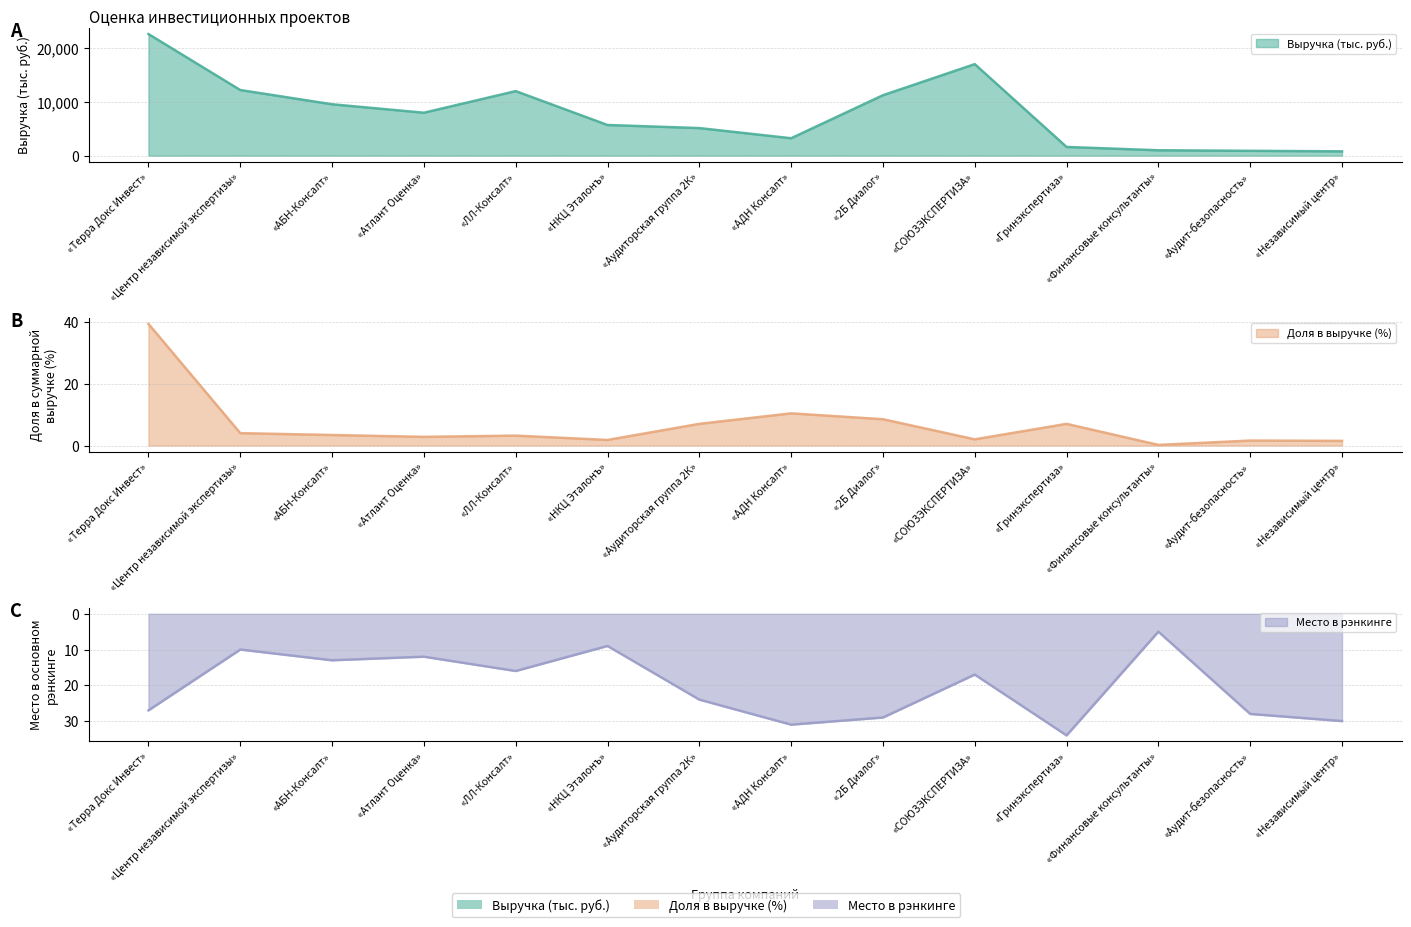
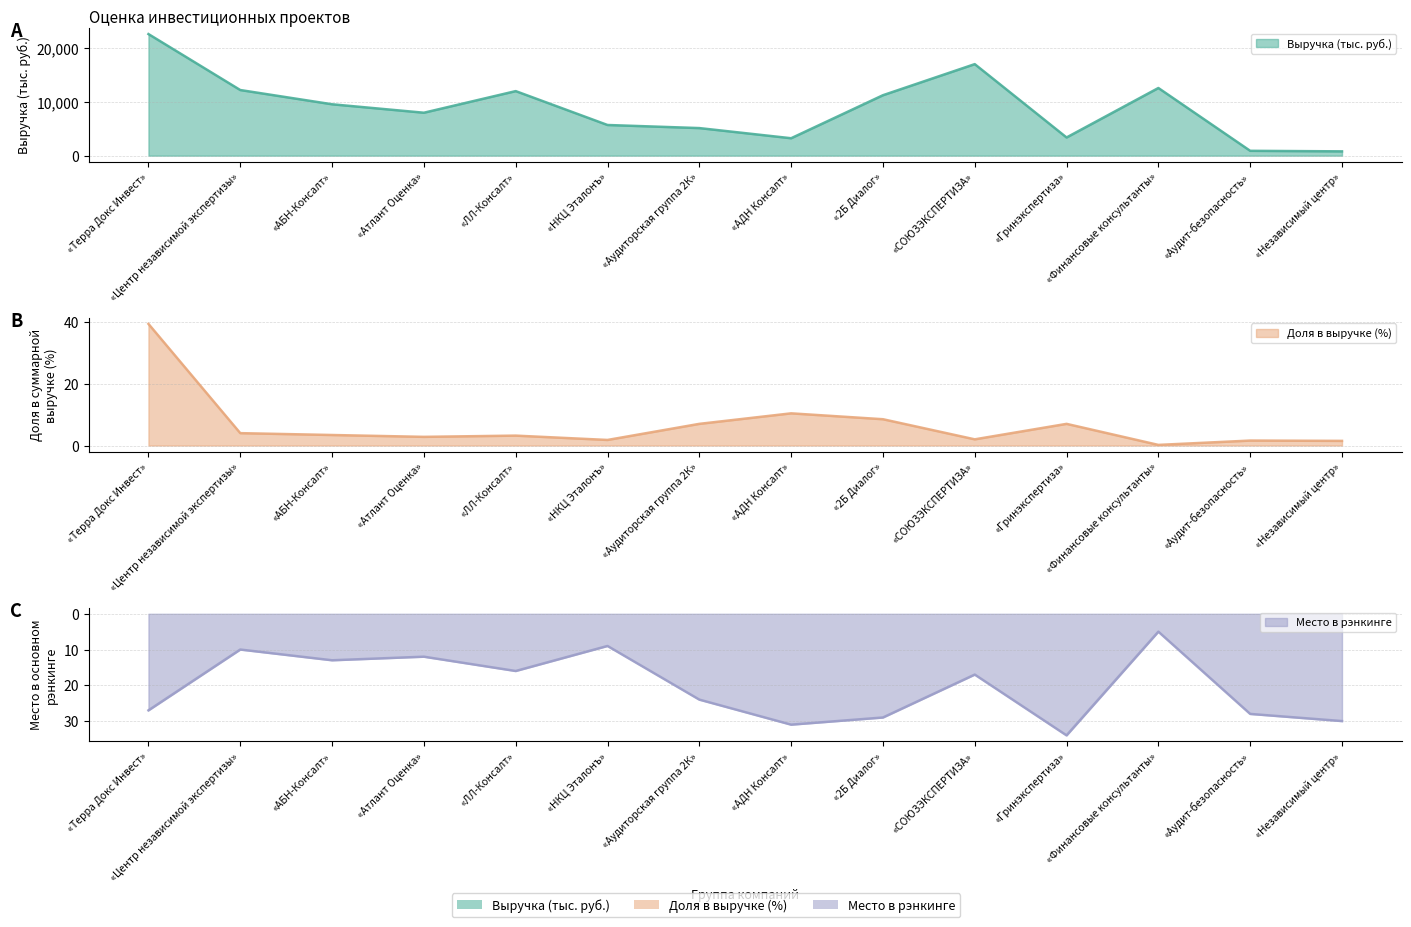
Оценка инвестиционных проектов, «Гринэкспертиза»: 2,000 -> 3,000
Оценка инвестиционных проектов, «Финансовые консультанты»: 1,000 -> 13,000
